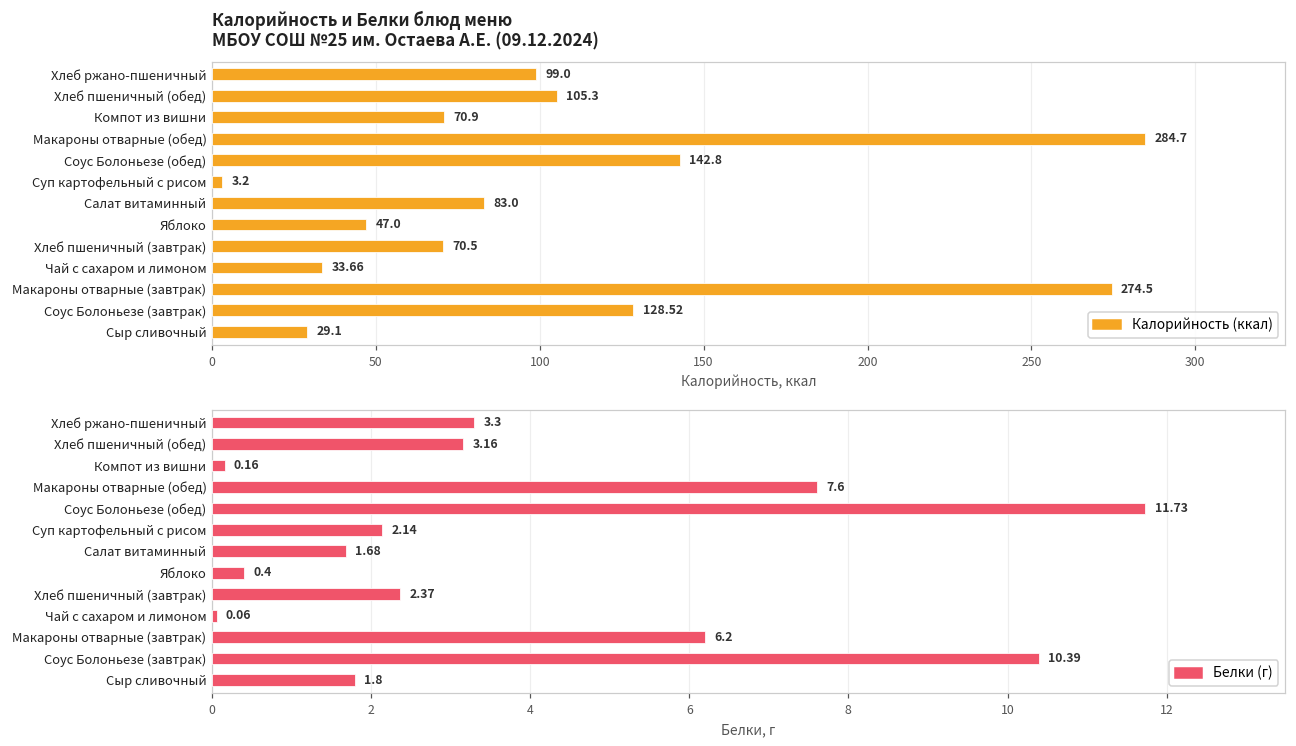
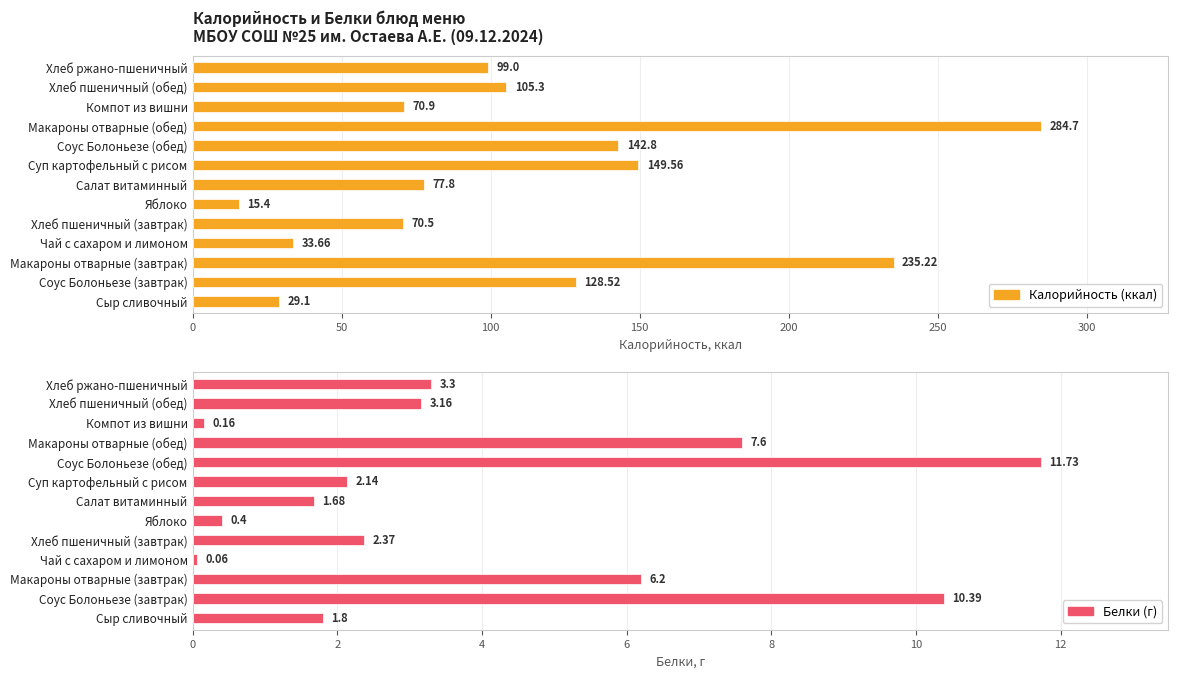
Калорийность и Белки блюд меню МБОУ СОШ №25 им. Остаева А.Е. (09.12.2024), Суп картофельный с рисом: 3.2 -> 149.56
Калорийность и Белки блюд меню МБОУ СОШ №25 им. Остаева А.Е. (09.12.2024), Салат витаминный: 83.0 -> 77.8
Калорийность и Белки блюд меню МБОУ СОШ №25 им. Остаева А.Е. (09.12.2024), Яблоко: 47.0 -> 15.4
Калорийность и Белки блюд меню МБОУ СОШ №25 им. Остаева А.Е. (09.12.2024), Макароны отварные (завтрак): 274.5 -> 235.22
